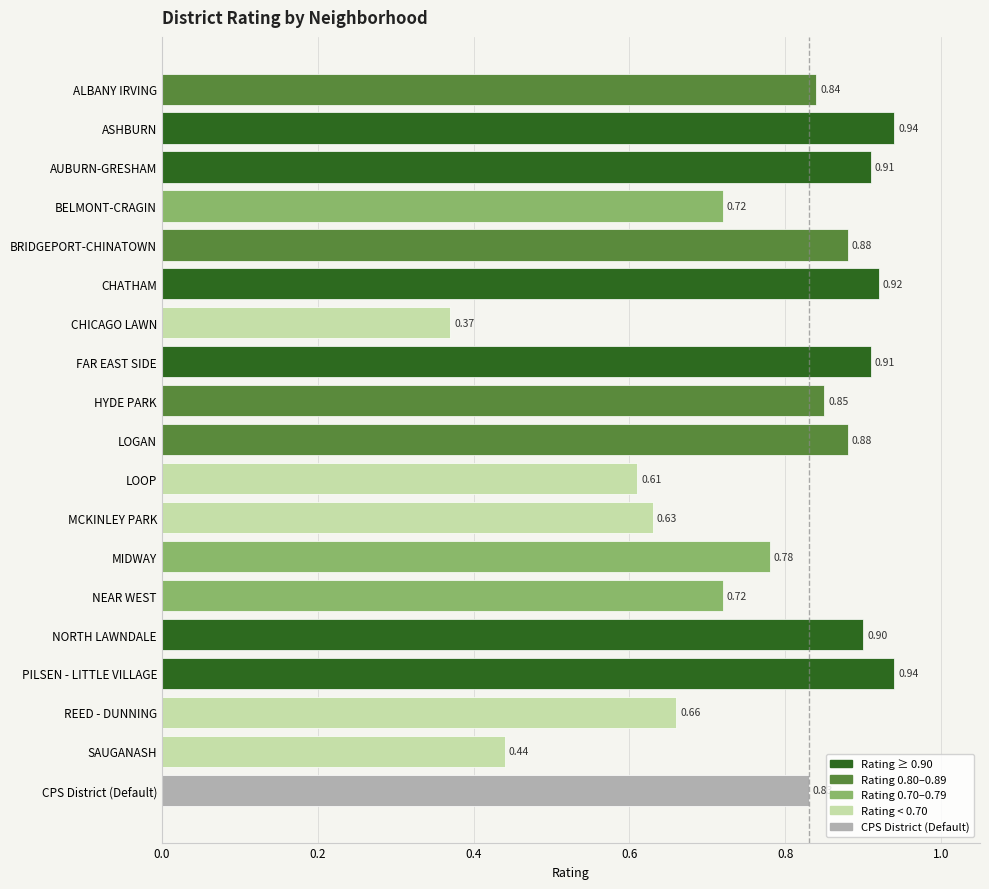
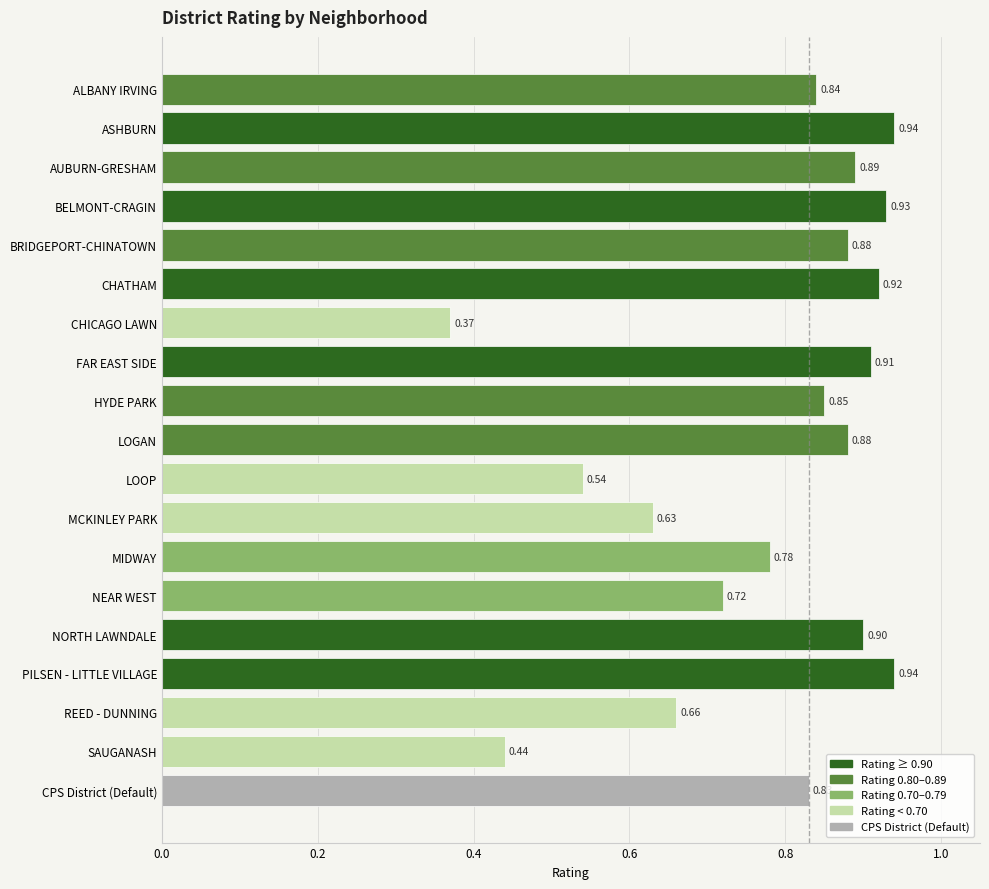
AUBURN-GRESHAM: 0.91 -> 0.89
BELMONT-CRAGIN: 0.72 -> 0.93
LOOP: 0.61 -> 0.54
